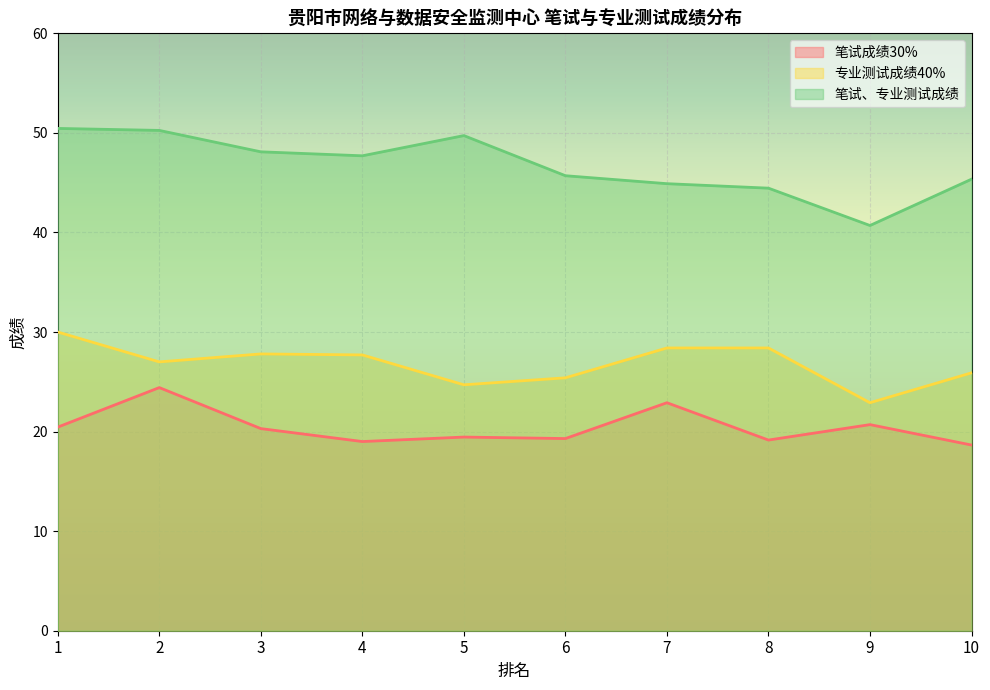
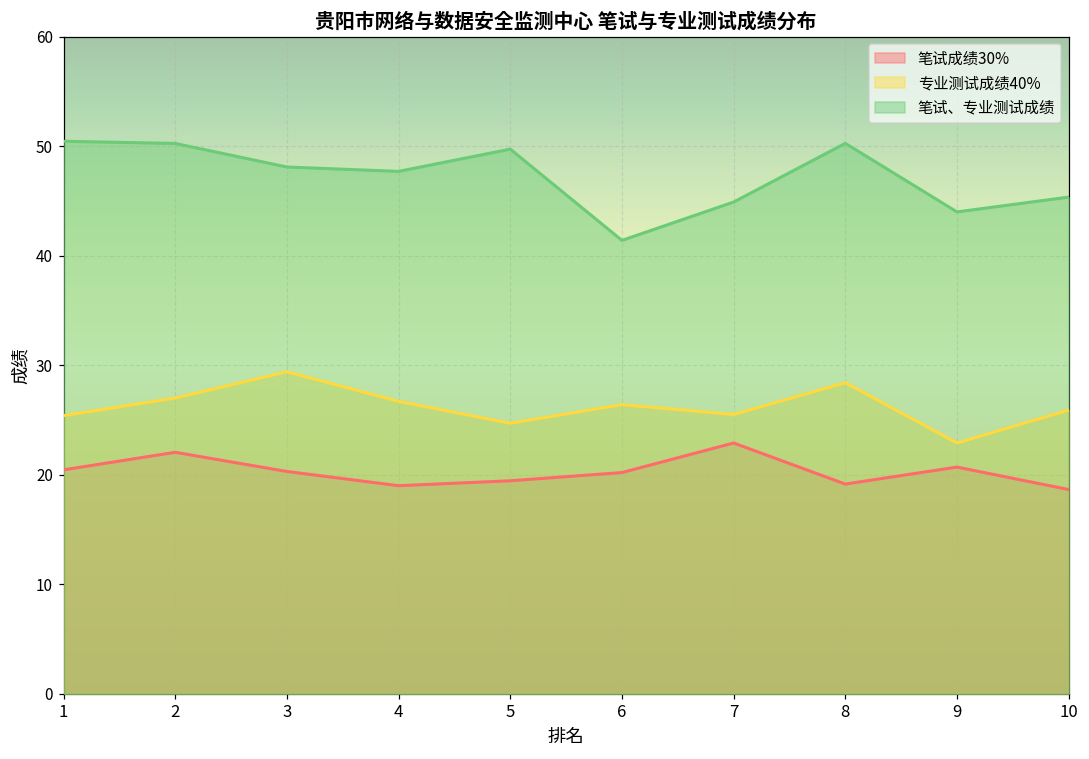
专业测试成绩40%, 1: 30 -> 25
笔试成绩30%, 2: 24 -> 22
专业测试成绩40%, 3: 28 -> 29
专业测试成绩40%, 4: 28 -> 27
笔试成绩30%, 6: 19 -> 20
专业测试成绩40%, 6: 25 -> 26
笔试、专业测试成绩, 6: 46 -> 41
专业测试成绩40%, 7: 28 -> 26
笔试、专业测试成绩, 8: 44 -> 50
笔试、专业测试成绩, 9: 41 -> 44
